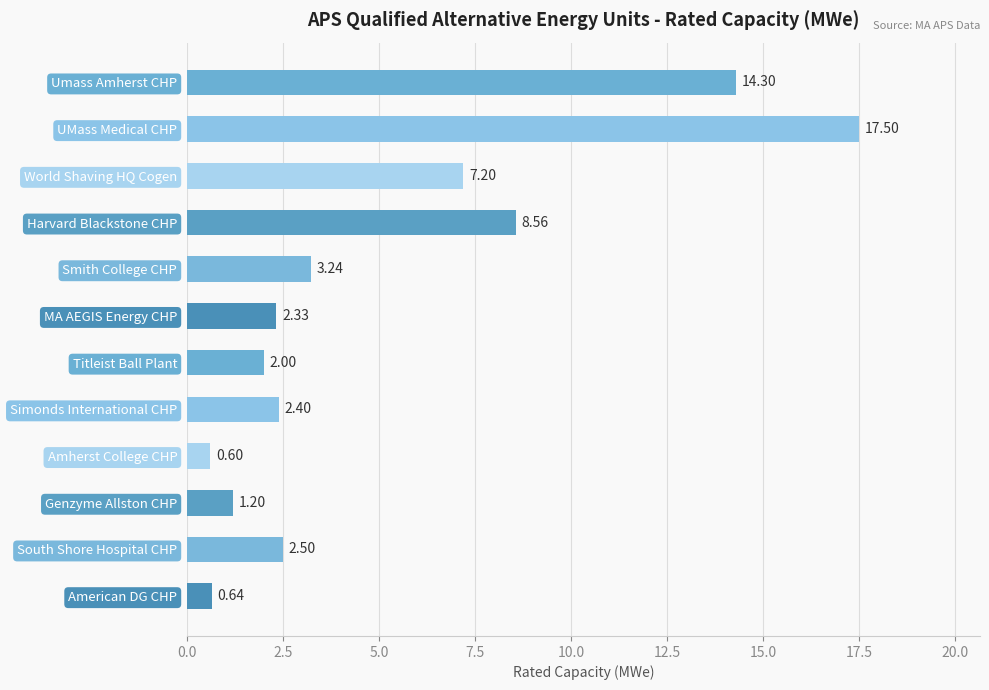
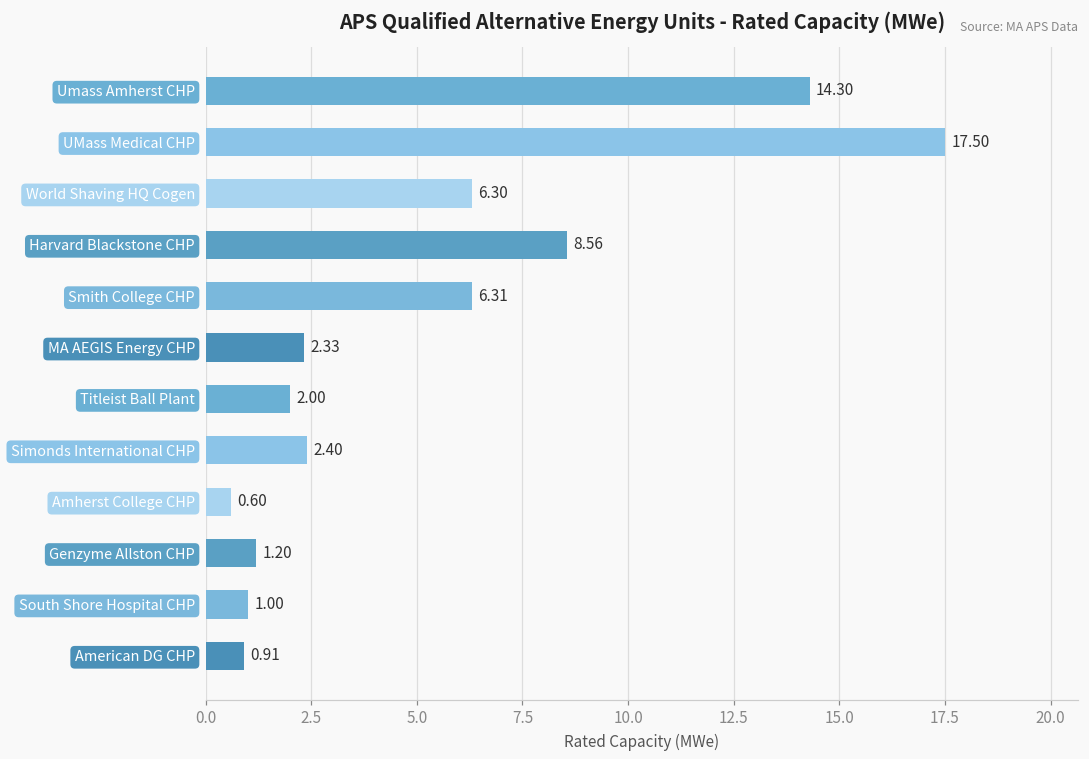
World Shaving HQ Cogen: 7.20 -> 6.30
Smith College CHP: 3.24 -> 6.31
South Shore Hospital CHP: 2.50 -> 1.00
American DG CHP: 0.64 -> 0.91
